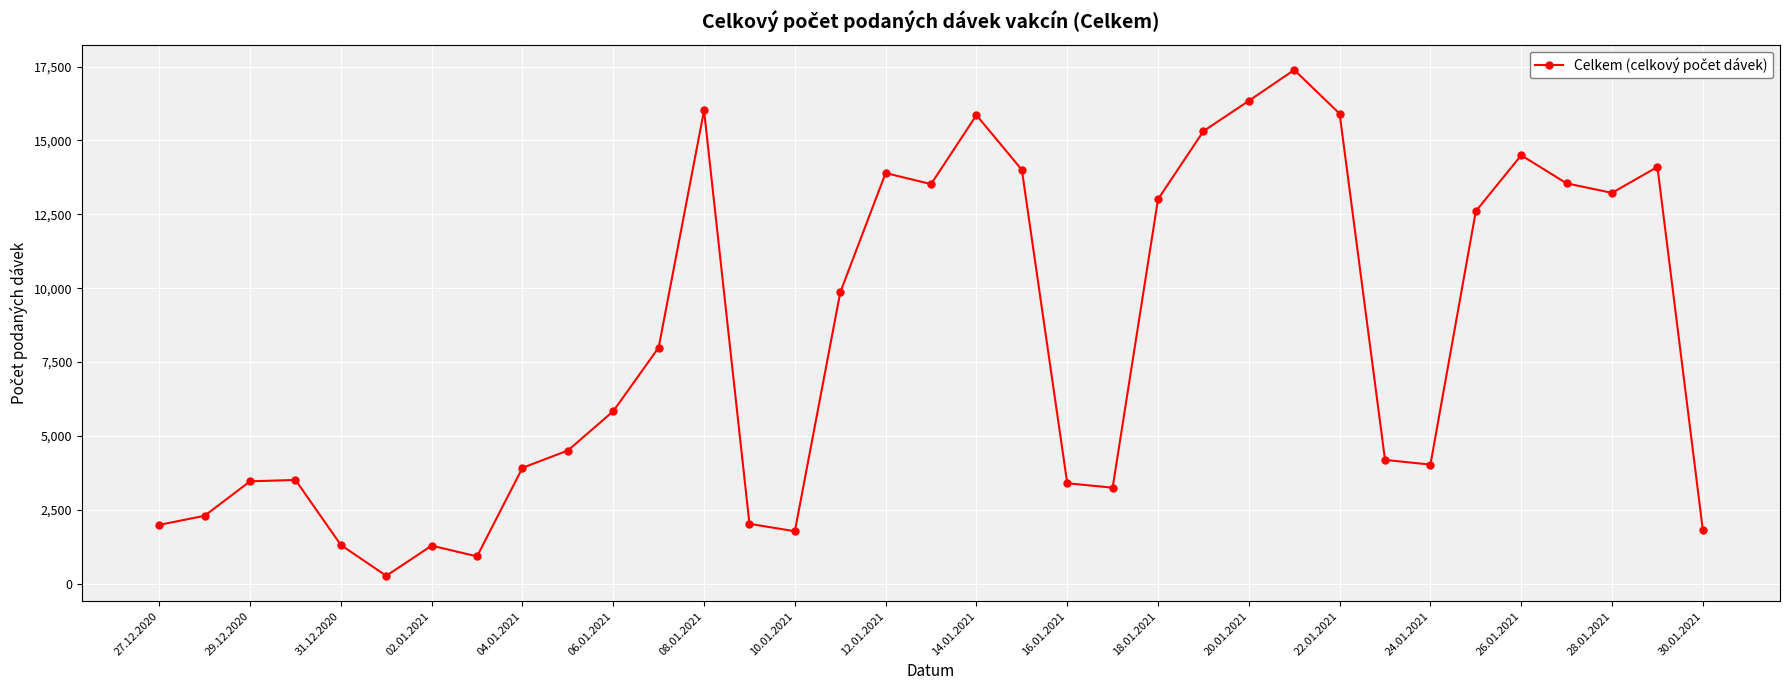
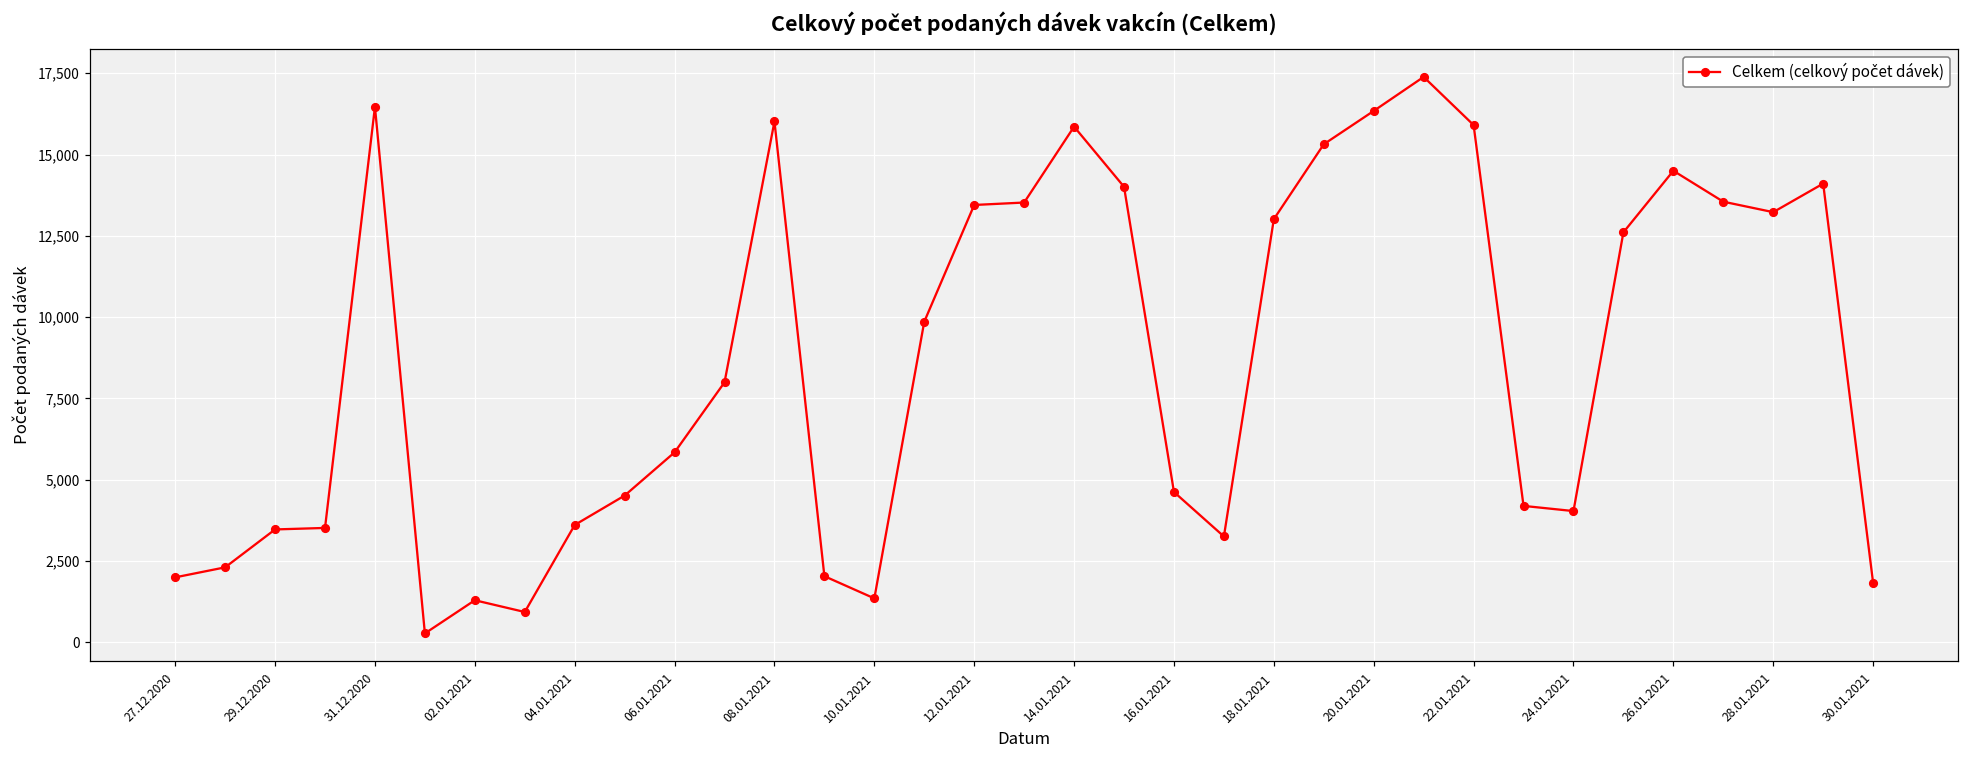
31.12.2020: 1,300 -> 16,500
04.01.2021: 3,900 -> 3,600
10.01.2021: 1,800 -> 1,300
12.01.2021: 13,900 -> 13,400
16.01.2021: 3,400 -> 4,600
